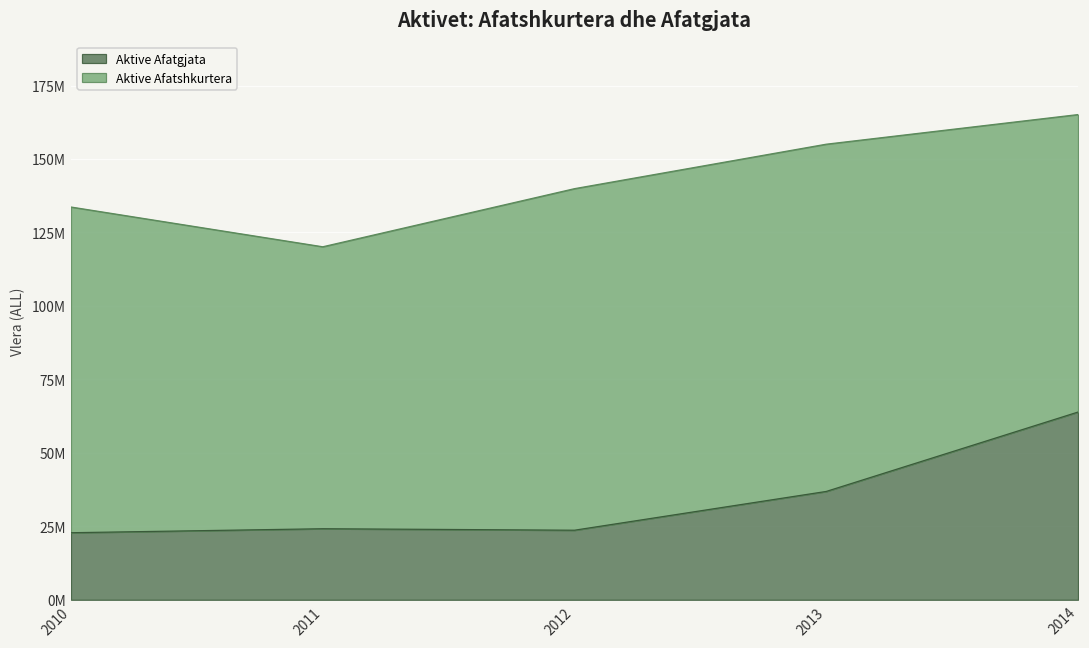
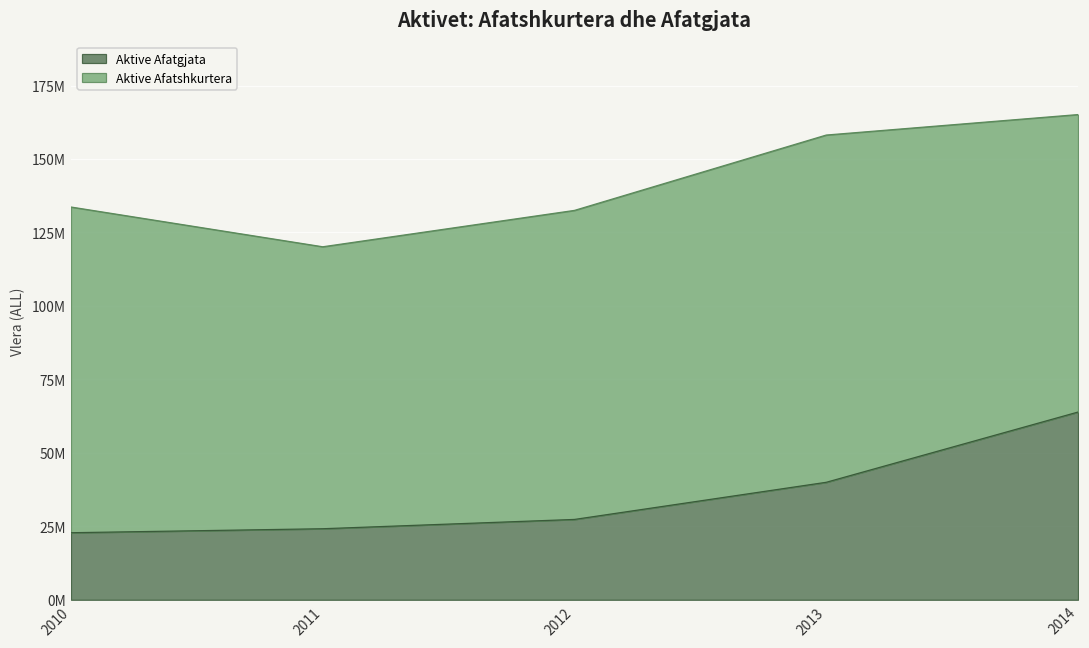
Aktive Afatgjata, 2012: 24000000 -> 27000000
Aktive Afatshkurtera, 2012: 116000000 -> 105000000
Aktive Afatgjata, 2013: 37000000 -> 40000000
